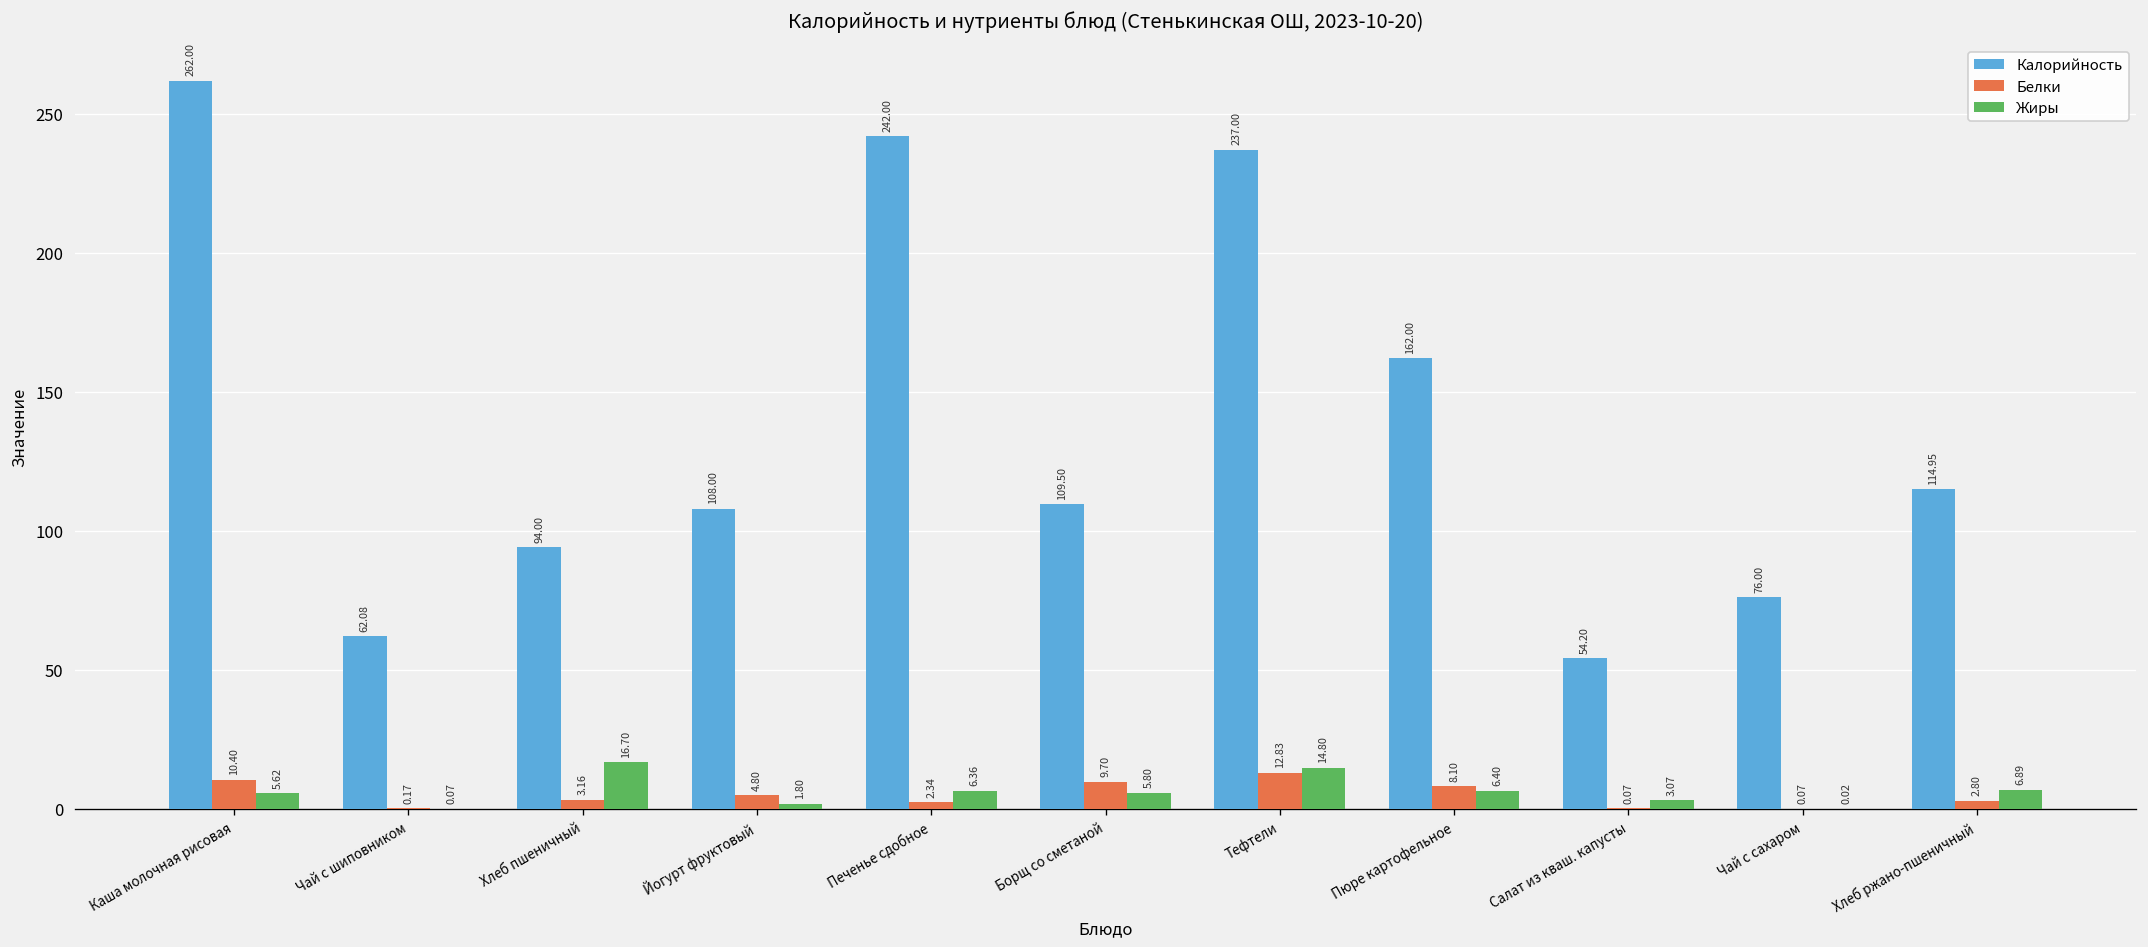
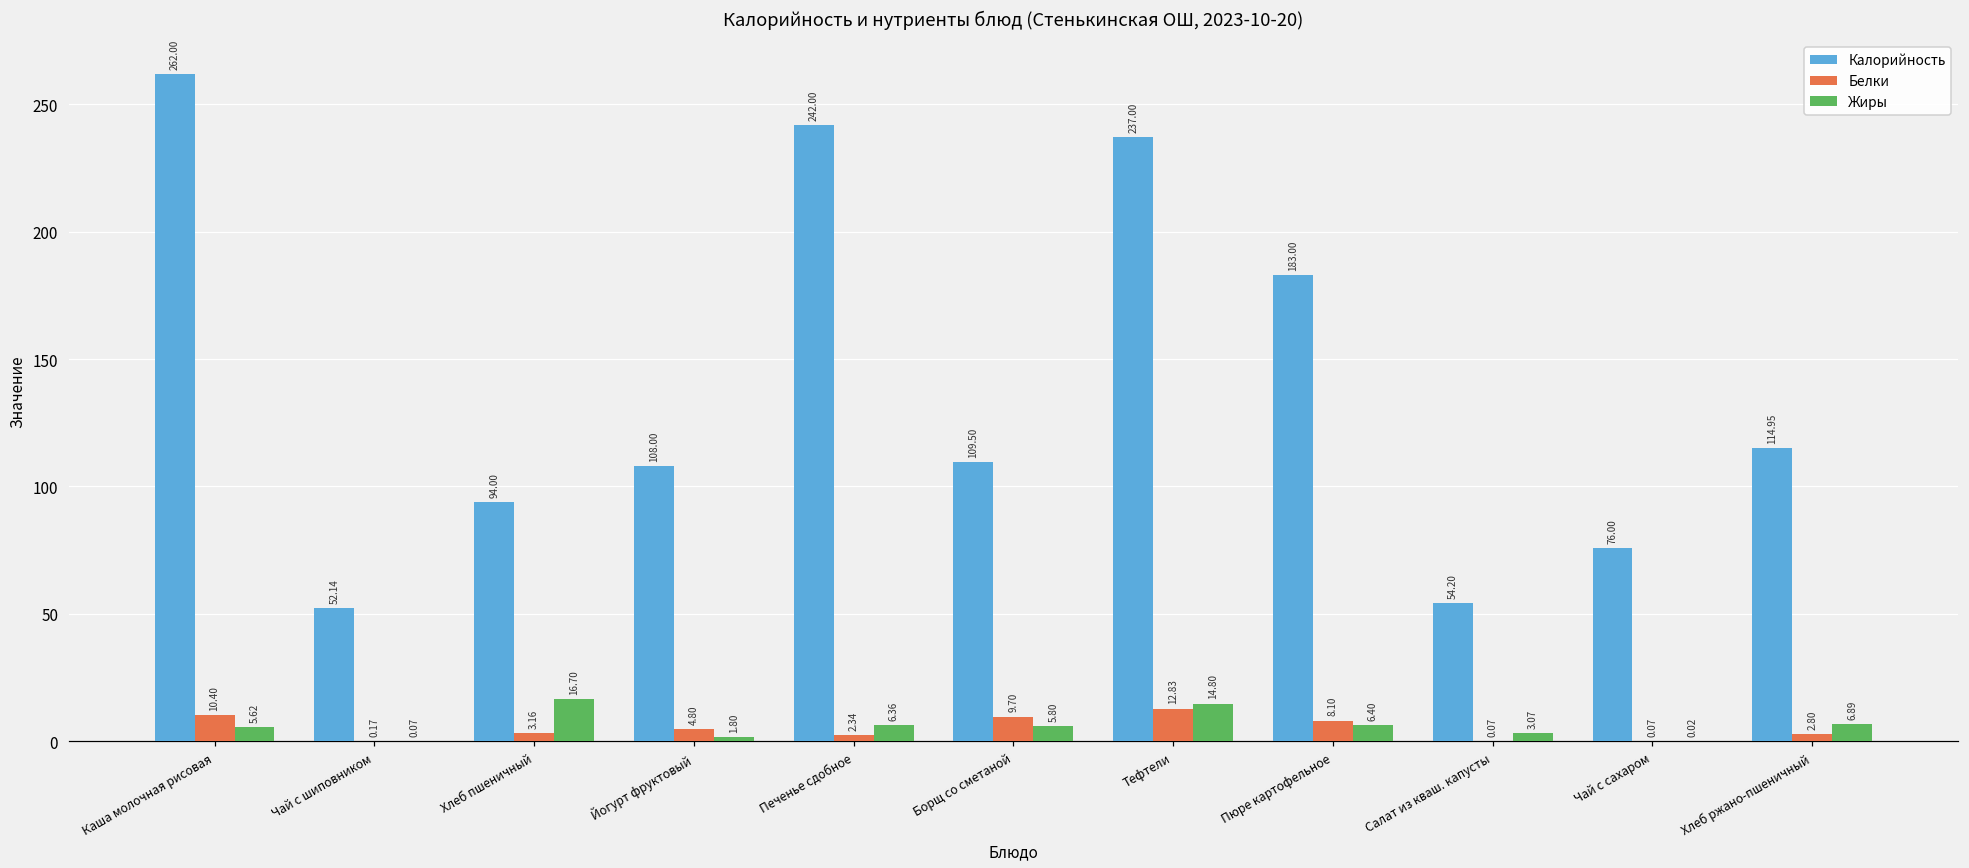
Калорийность, Чай с шиповником: 62.08 -> 52.14
Калорийность, Пюре картофельное: 162.00 -> 183.00
